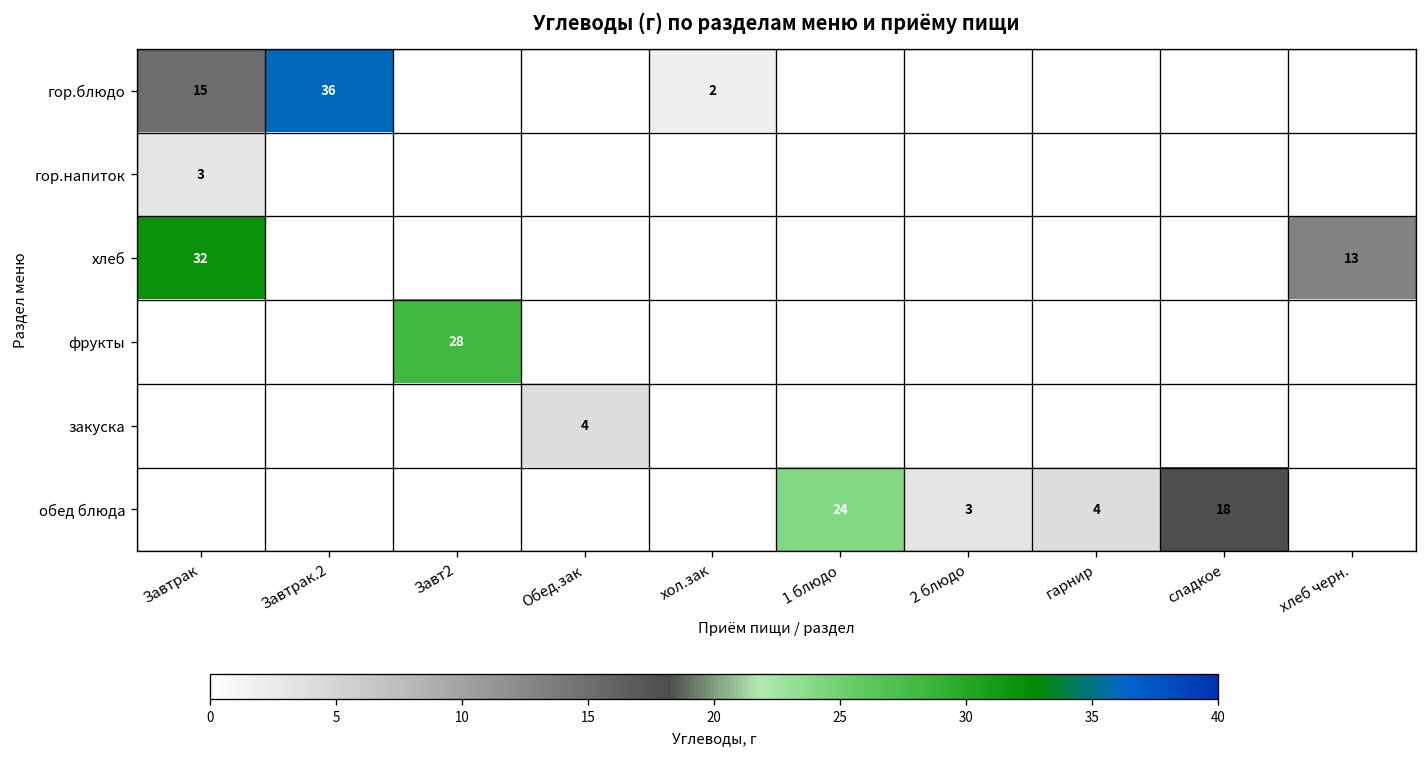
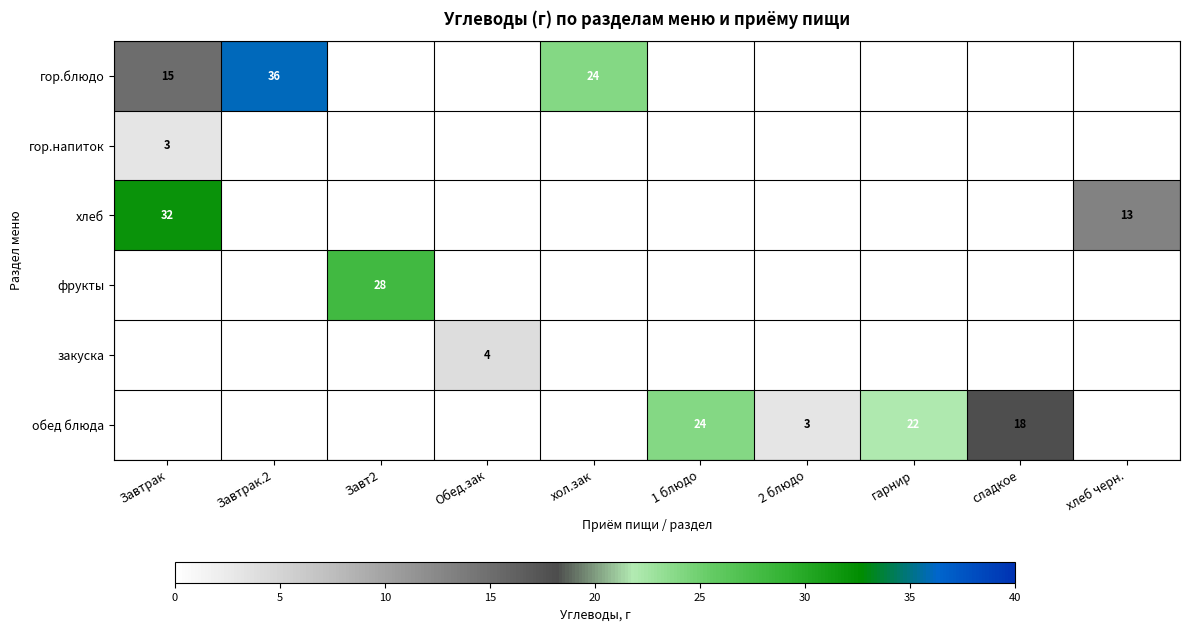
гор.блюдо, хол.зак: 2 -> 24
обед блюда, гарнир: 4 -> 22
